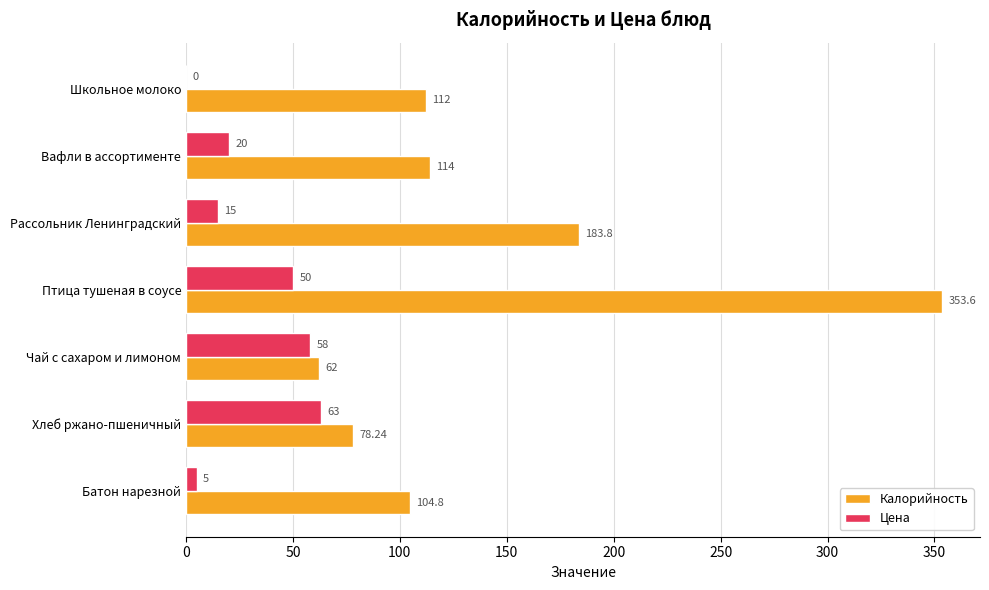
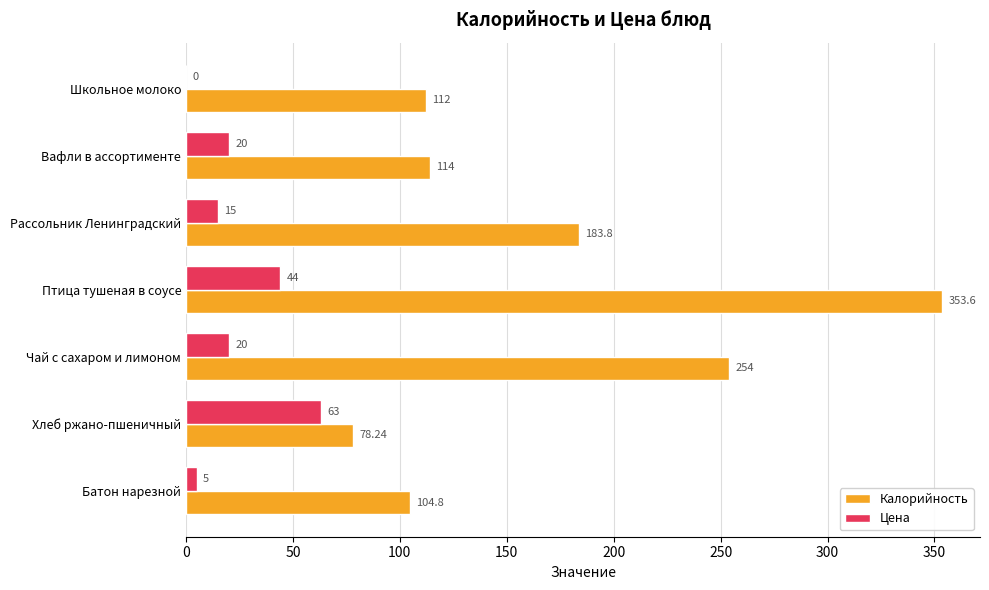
Цена, Птица тушеная в соусе: 50 -> 44
Цена, Чай с сахаром и лимоном: 58 -> 20
Калорийность, Чай с сахаром и лимоном: 62 -> 254
